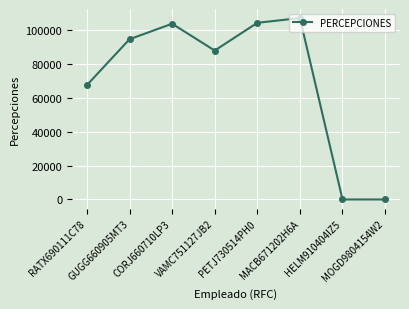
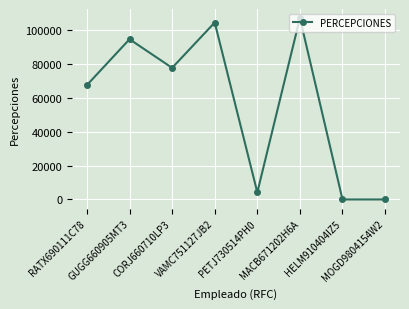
CORJ660710LP3: 104000 -> 78000
VAMC751127JB2: 88000 -> 104000
PETJ730514PH0: 104000 -> 4000
